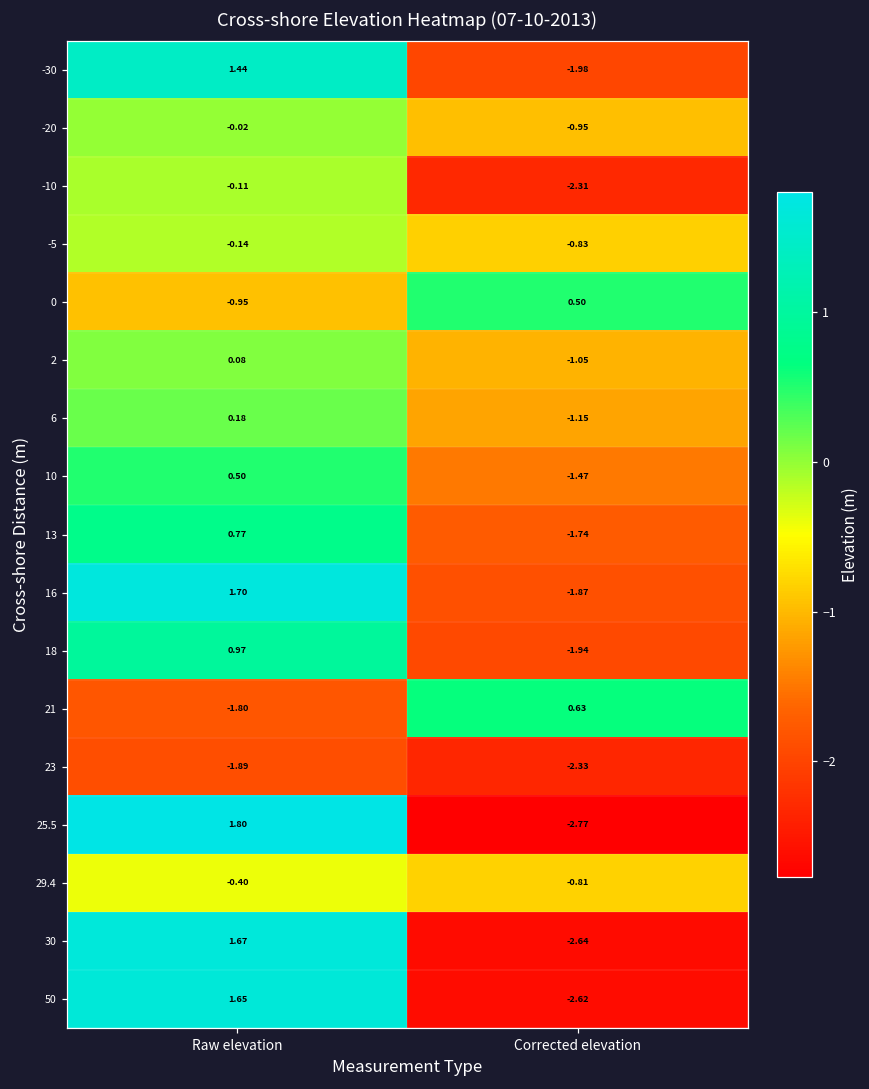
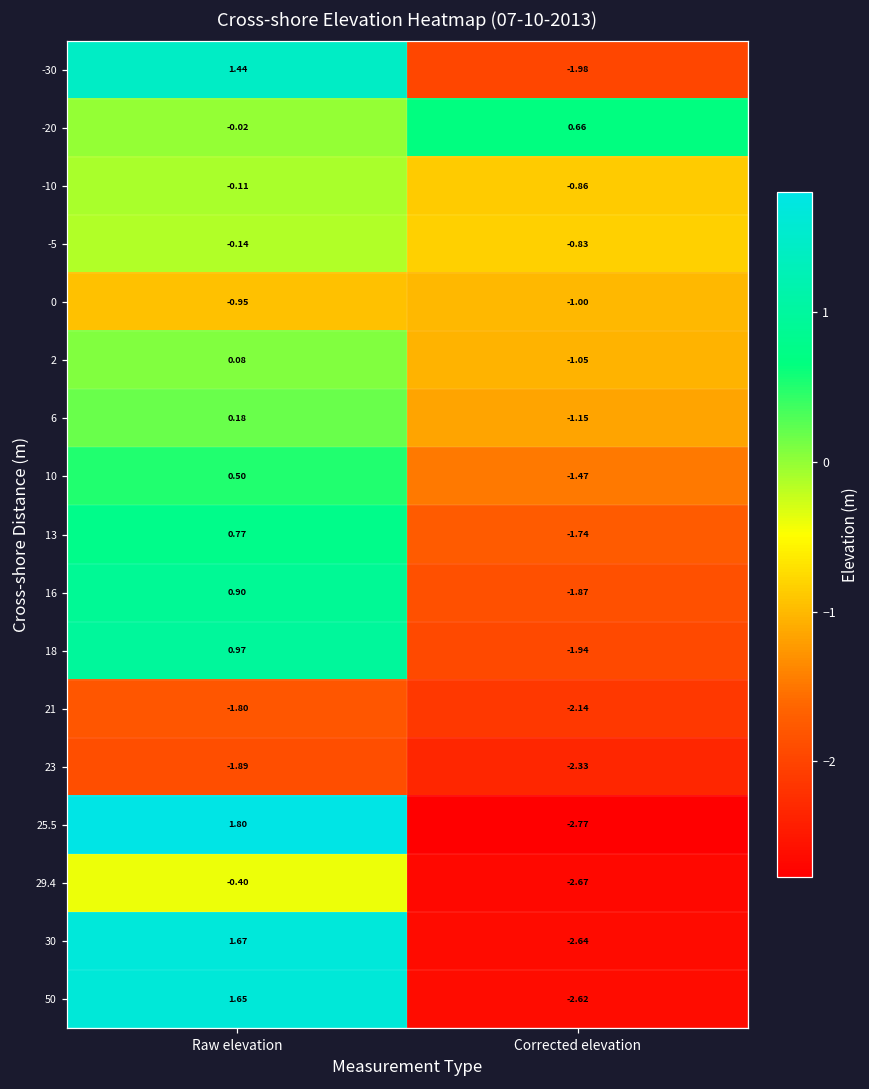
-20, Corrected elevation: -0.95 -> 0.66
-10, Corrected elevation: -2.31 -> -0.86
0, Corrected elevation: 0.50 -> -1.00
16, Raw elevation: 1.70 -> 0.90
21, Corrected elevation: 0.63 -> -2.14
29.4, Corrected elevation: -0.81 -> -2.67
